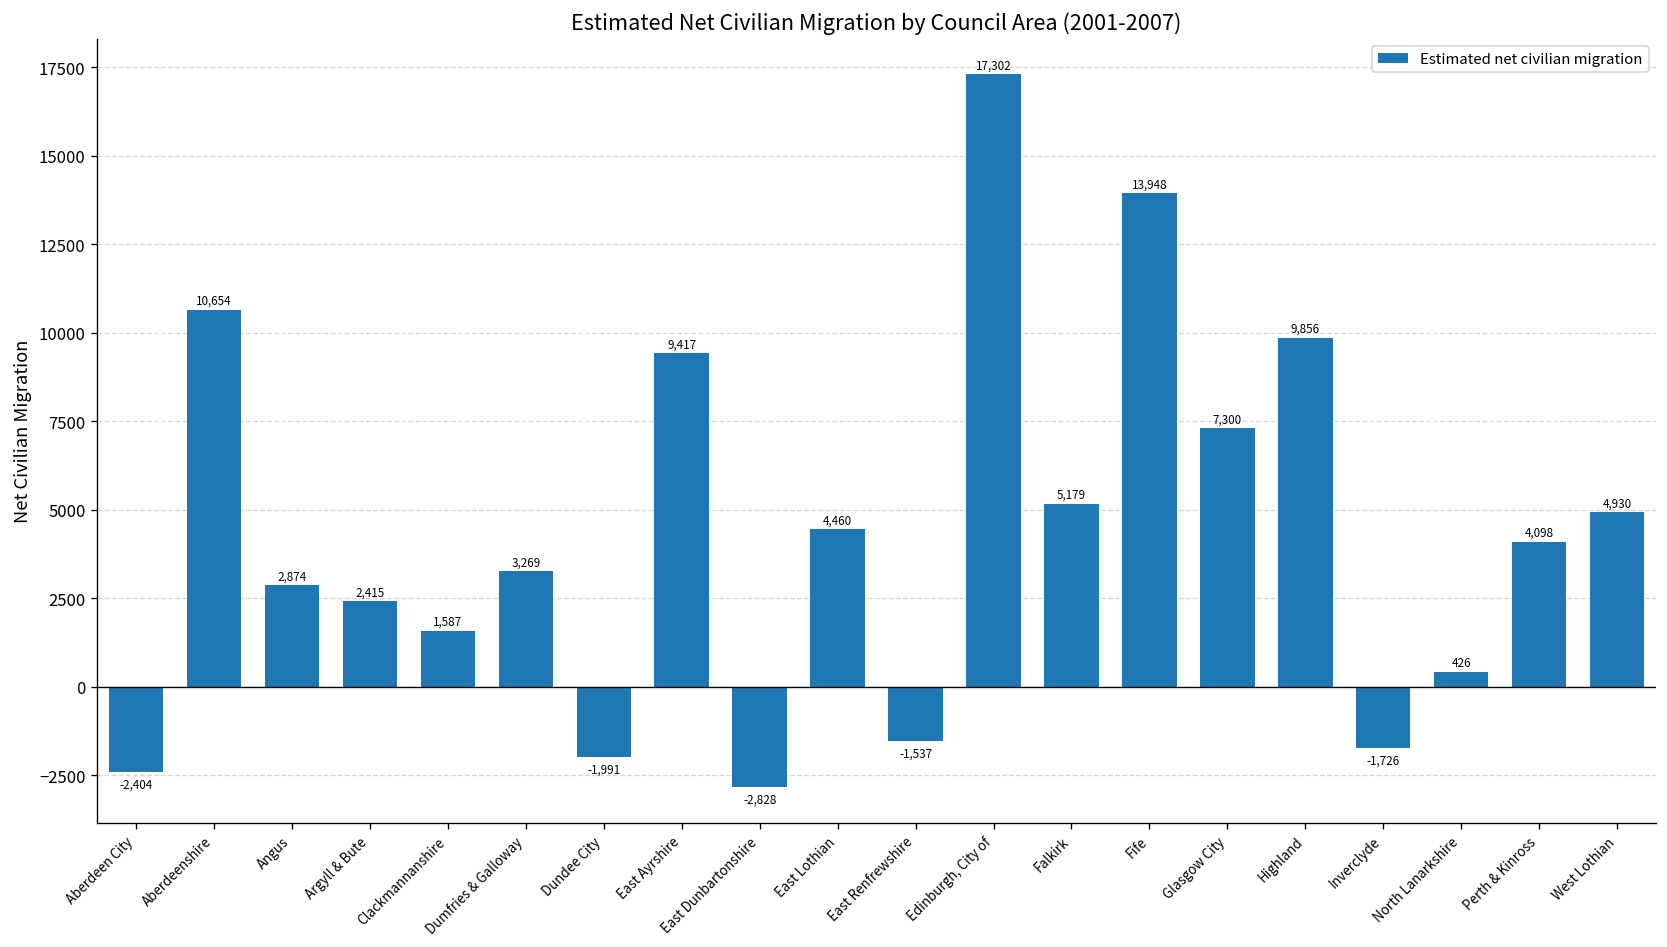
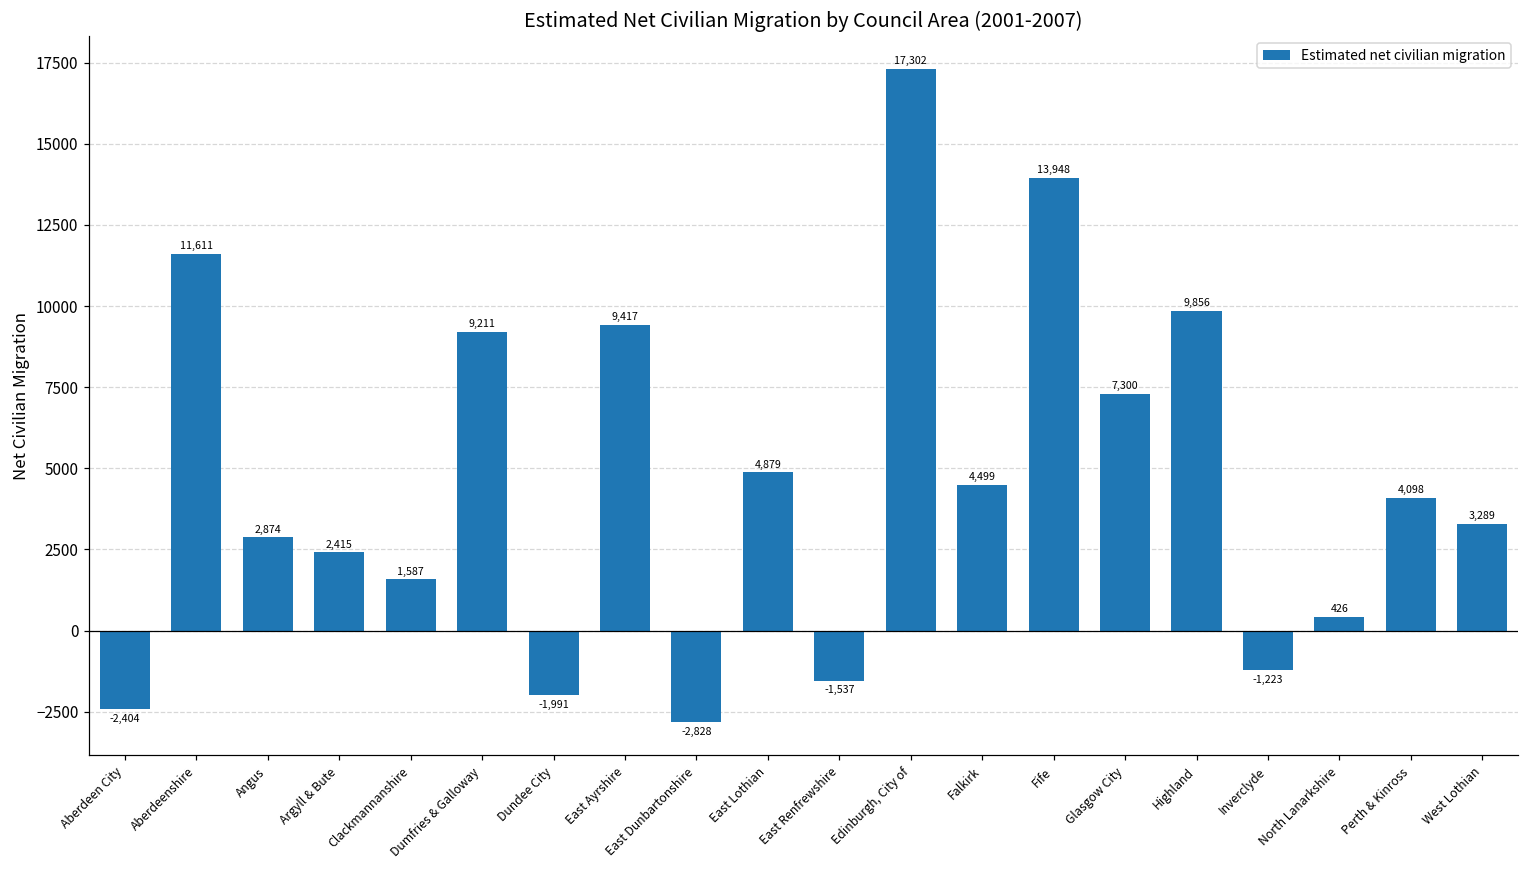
Aberdeenshire: 10,654 -> 11,611
Dumfries & Galloway: 3,269 -> 9,211
East Lothian: 4,460 -> 4,879
Falkirk: 5,179 -> 4,499
Inverclyde: -1,726 -> -1,223
West Lothian: 4,930 -> 3,289
